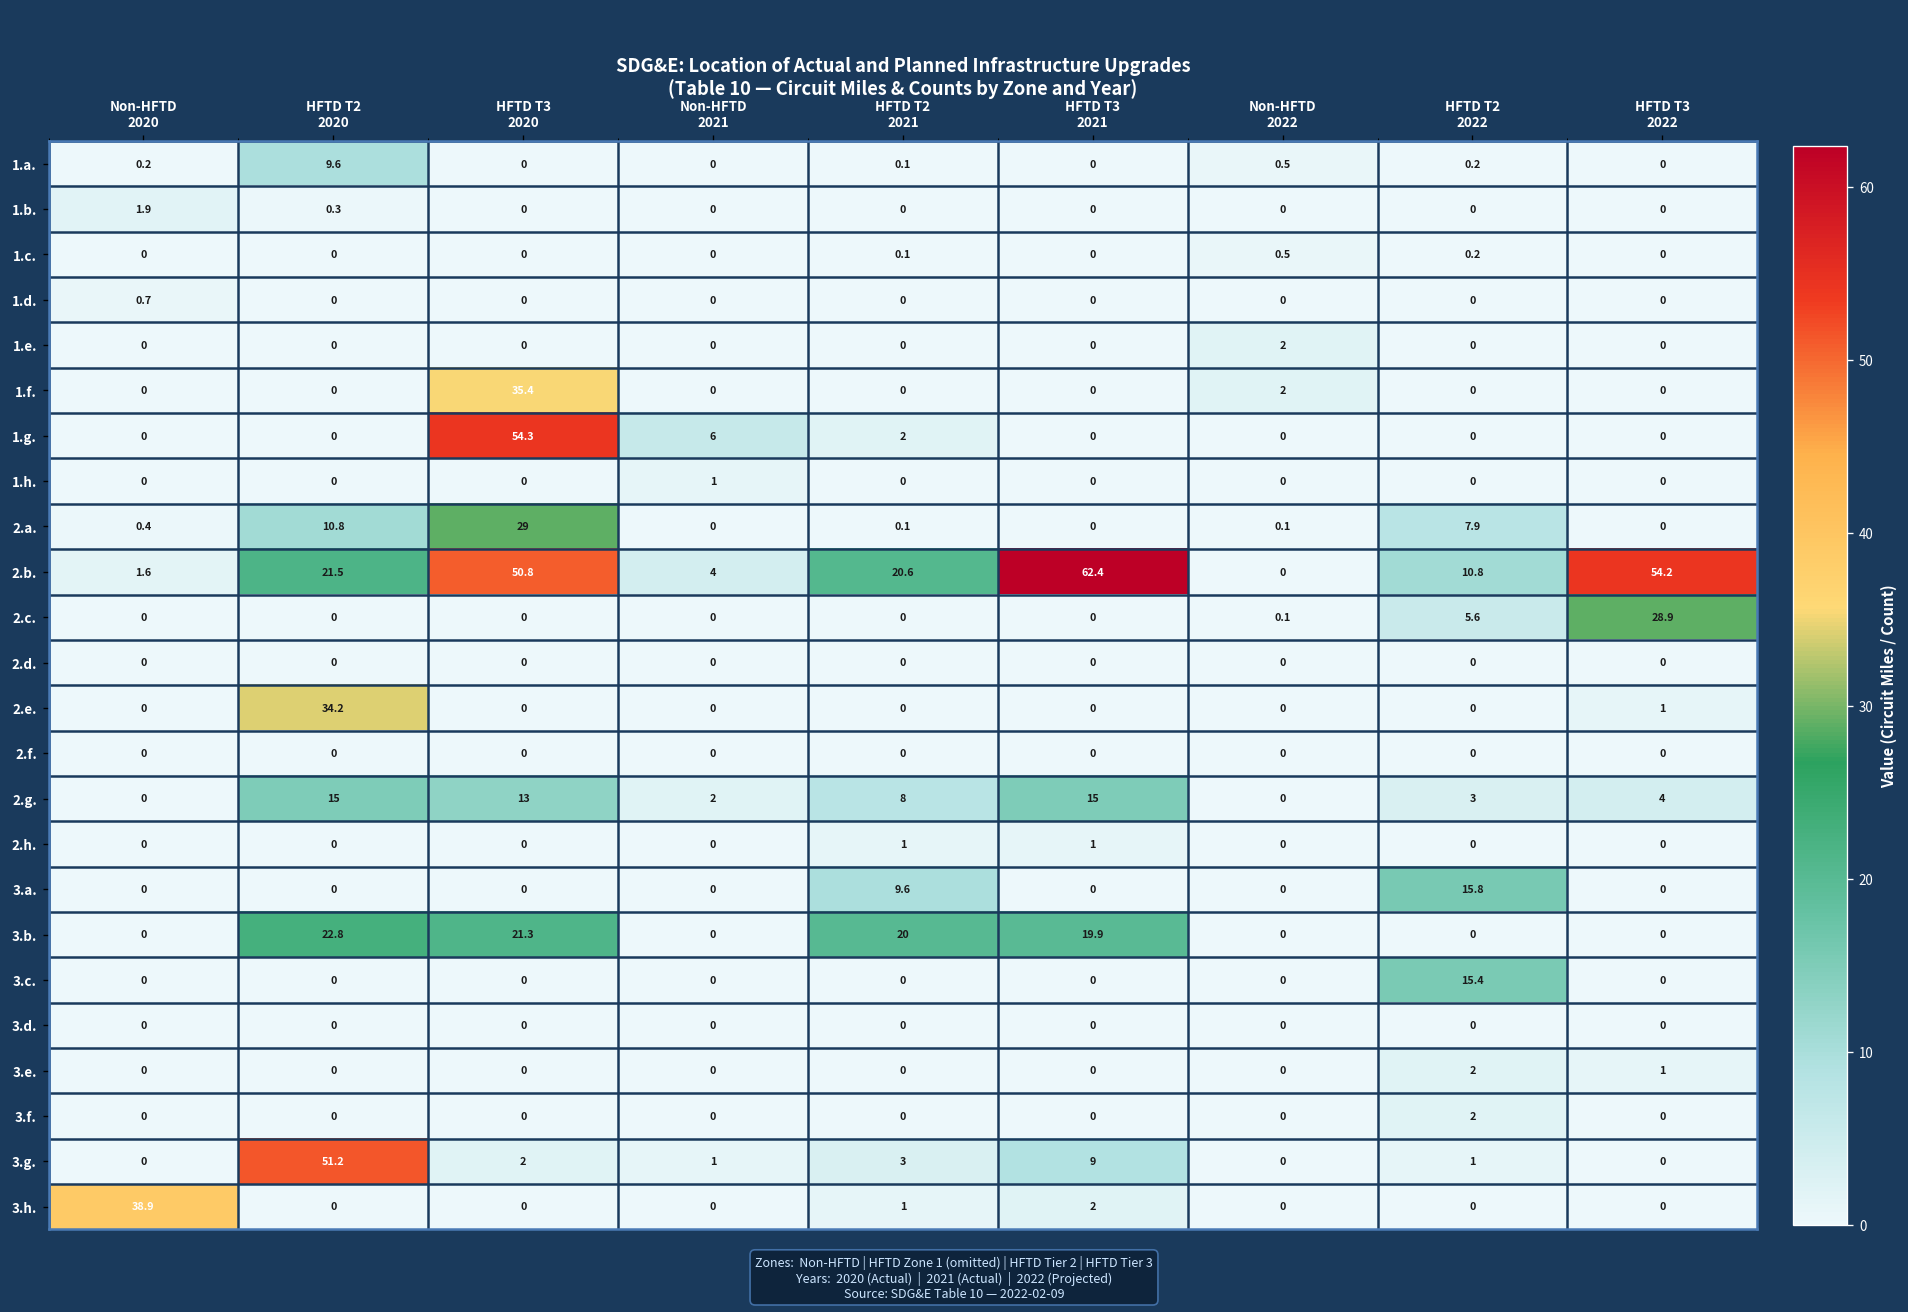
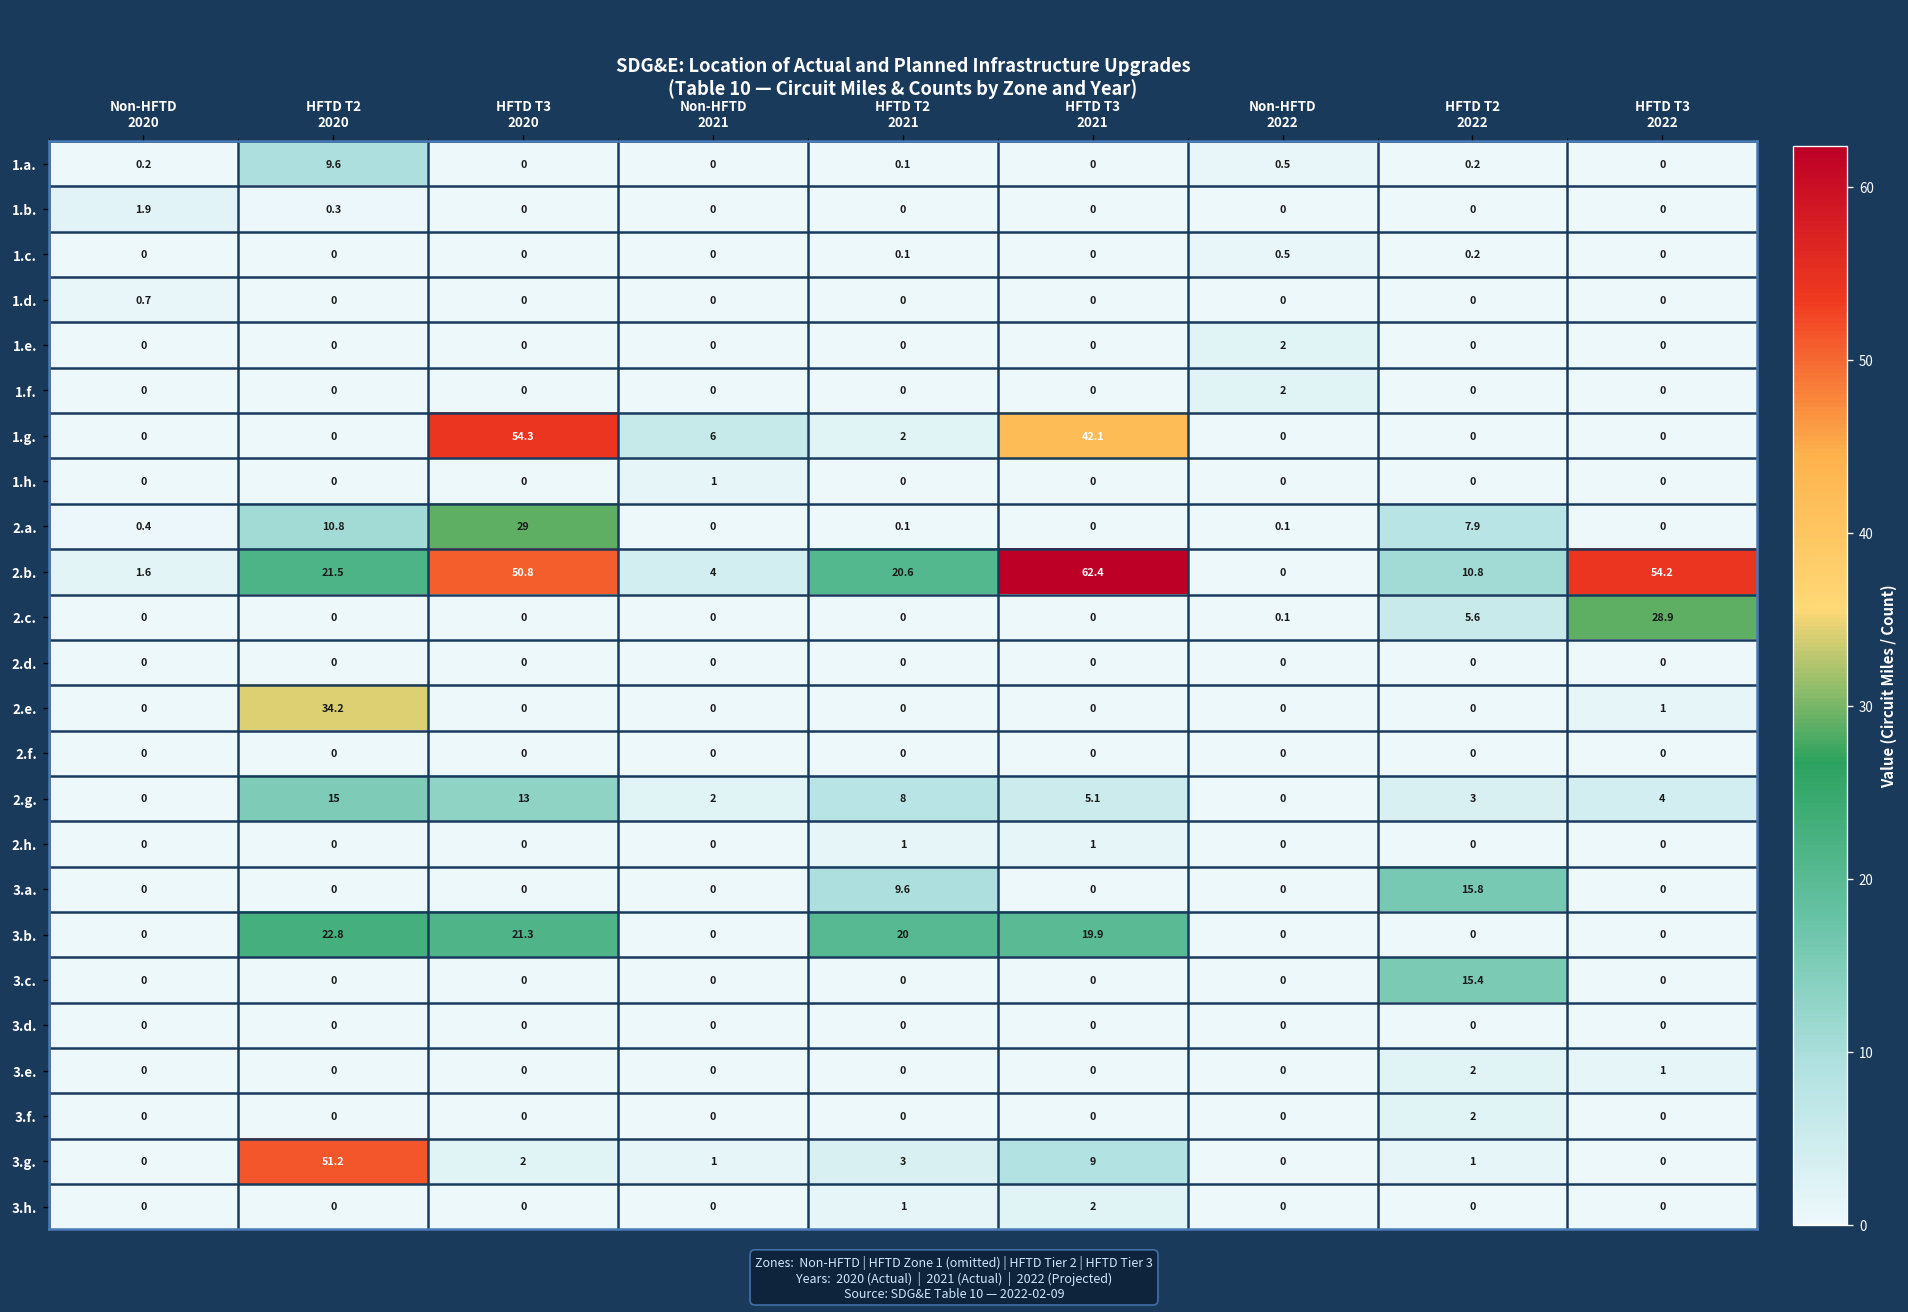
1.f., HFTD T3 2020: 35.4 -> 0
1.g., HFTD T3 2021: 0 -> 42.1
2.g., HFTD T3 2021: 15 -> 5.1
3.h., Non-HFTD 2020: 38.9 -> 0
